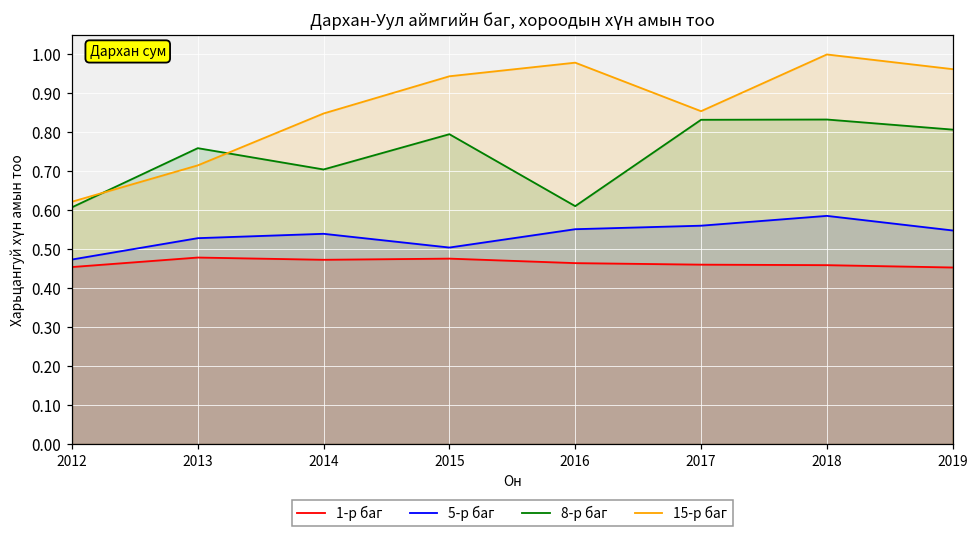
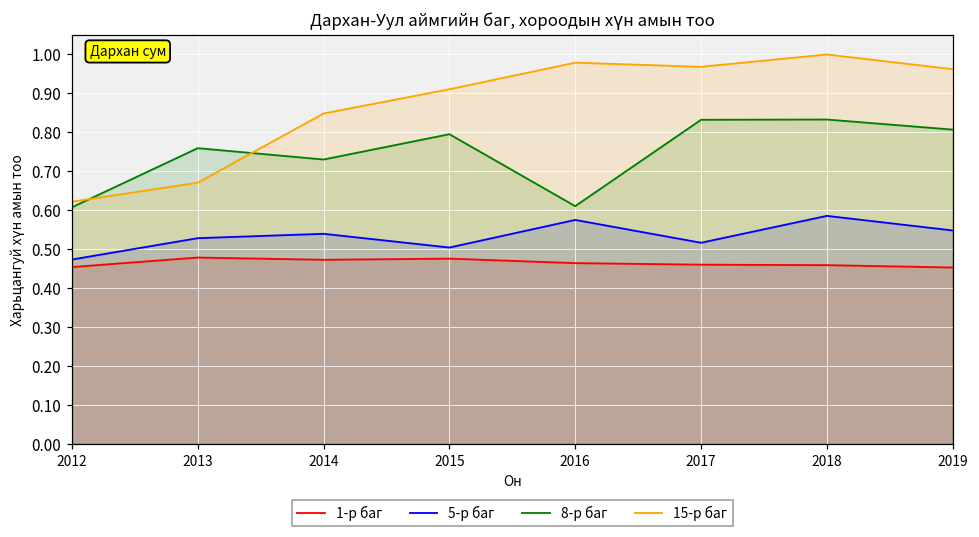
15-р баг, 2013: 0.72 -> 0.67
8-р баг, 2014: 0.70 -> 0.73
15-р баг, 2015: 0.94 -> 0.91
5-р баг, 2016: 0.55 -> 0.58
5-р баг, 2017: 0.56 -> 0.52
15-р баг, 2017: 0.85 -> 0.97
